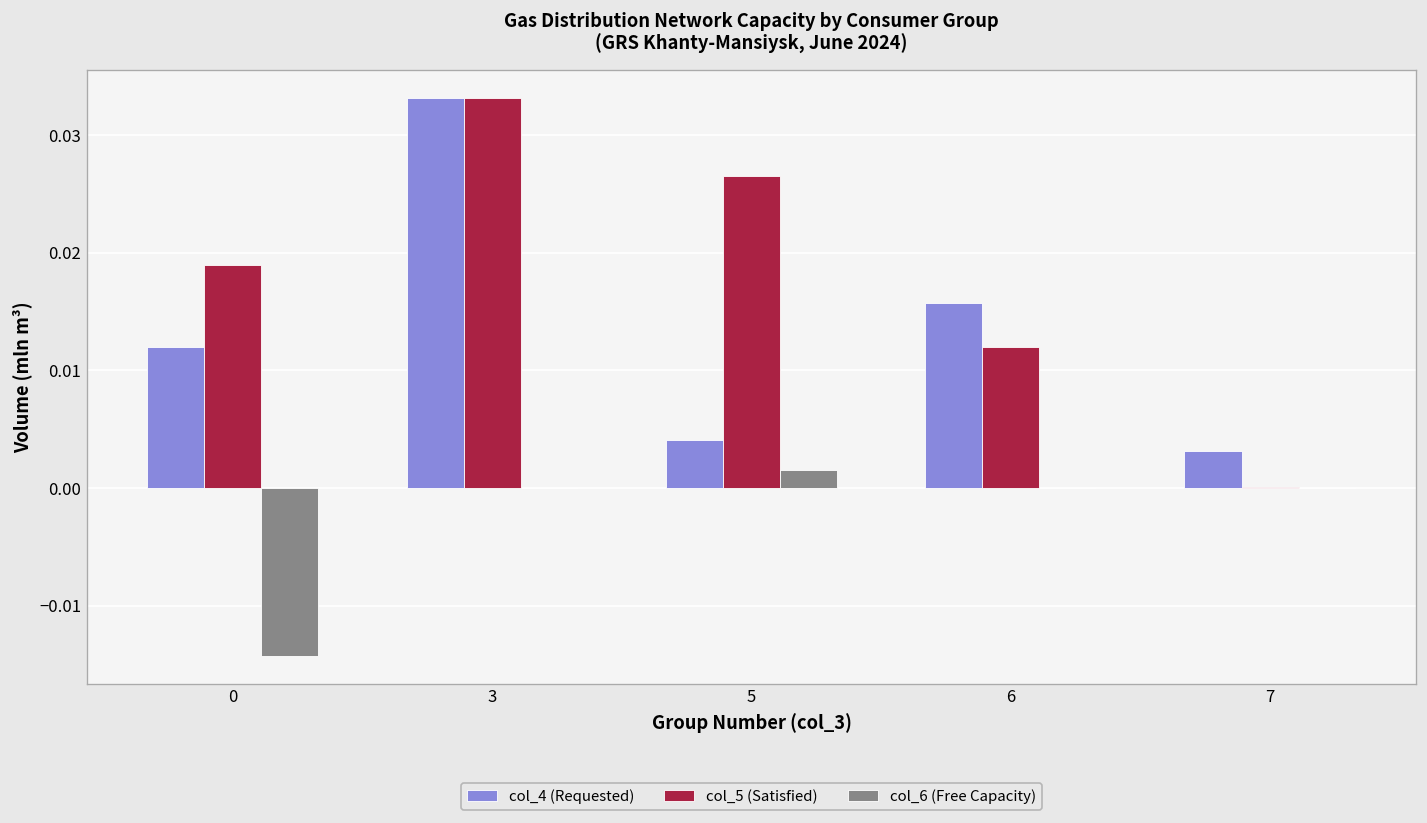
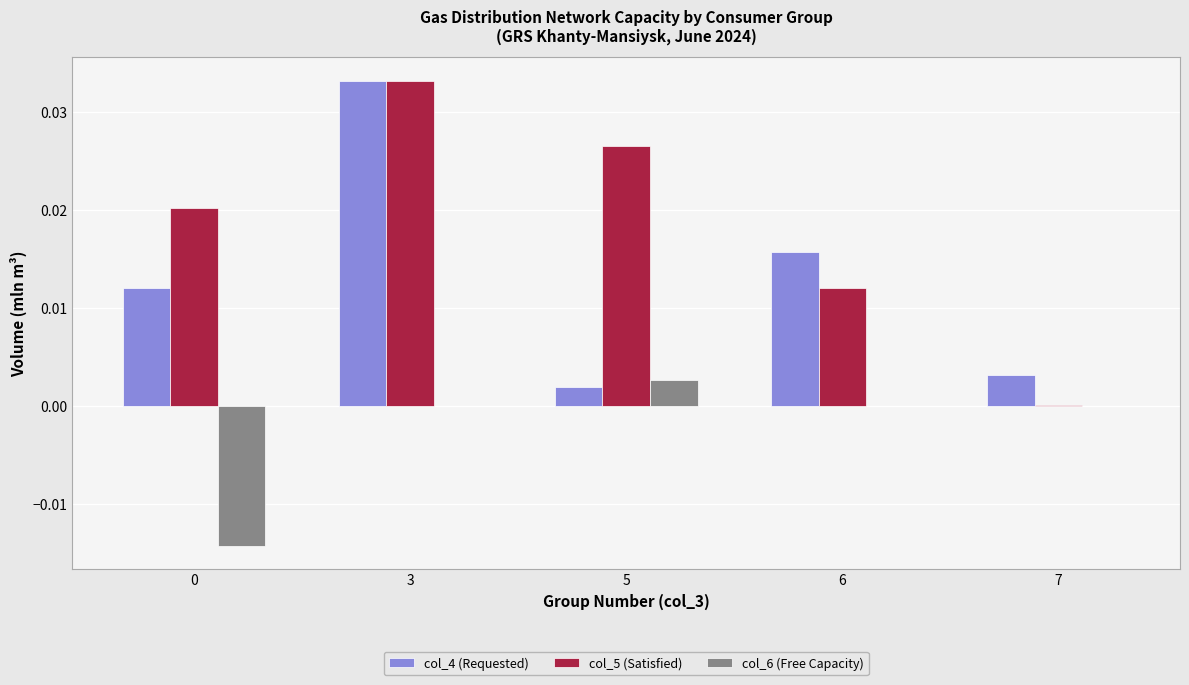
col_5 (Satisfied), 0: 0.019 -> 0.020
col_4 (Requested), 5: 0.004 -> 0.002
col_6 (Free Capacity), 5: 0.002 -> 0.003
